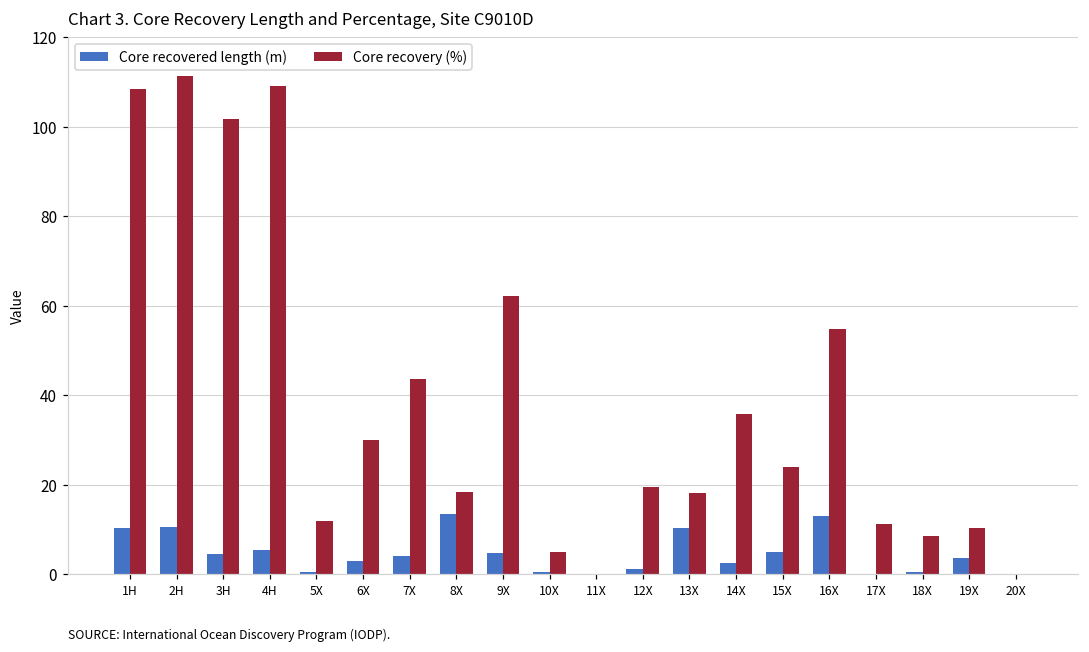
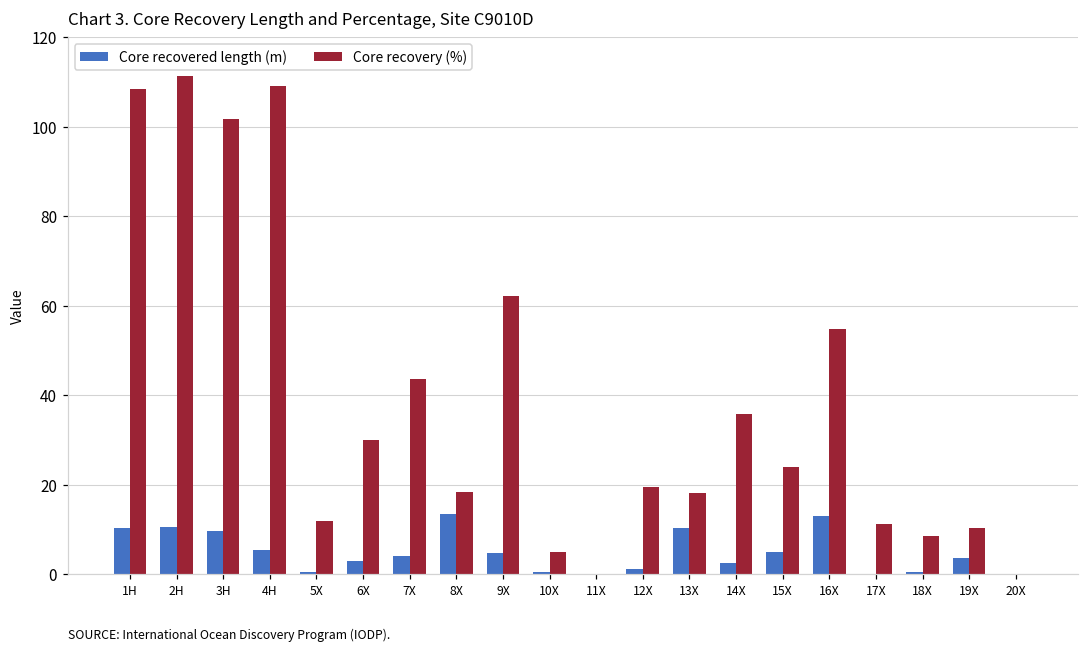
Core recovered length (m), 3H: 4 -> 10
